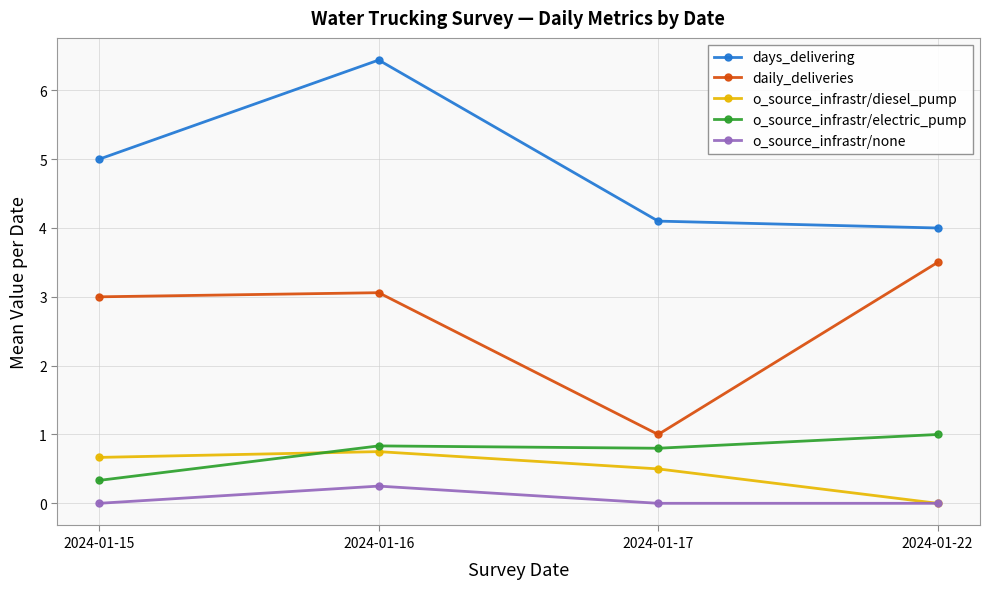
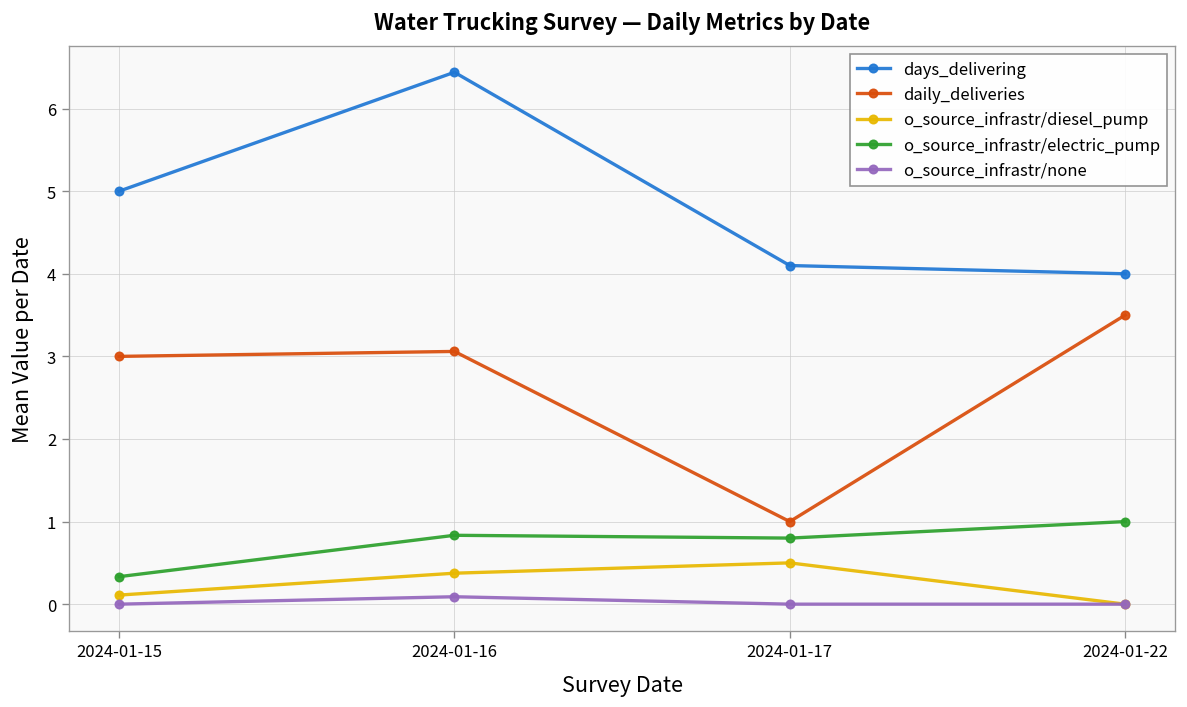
o_source_infrastr/diesel_pump, 2024-01-15: 0.7 -> 0.1
o_source_infrastr/diesel_pump, 2024-01-16: 0.8 -> 0.4
o_source_infrastr/none, 2024-01-16: 0.3 -> 0.1
